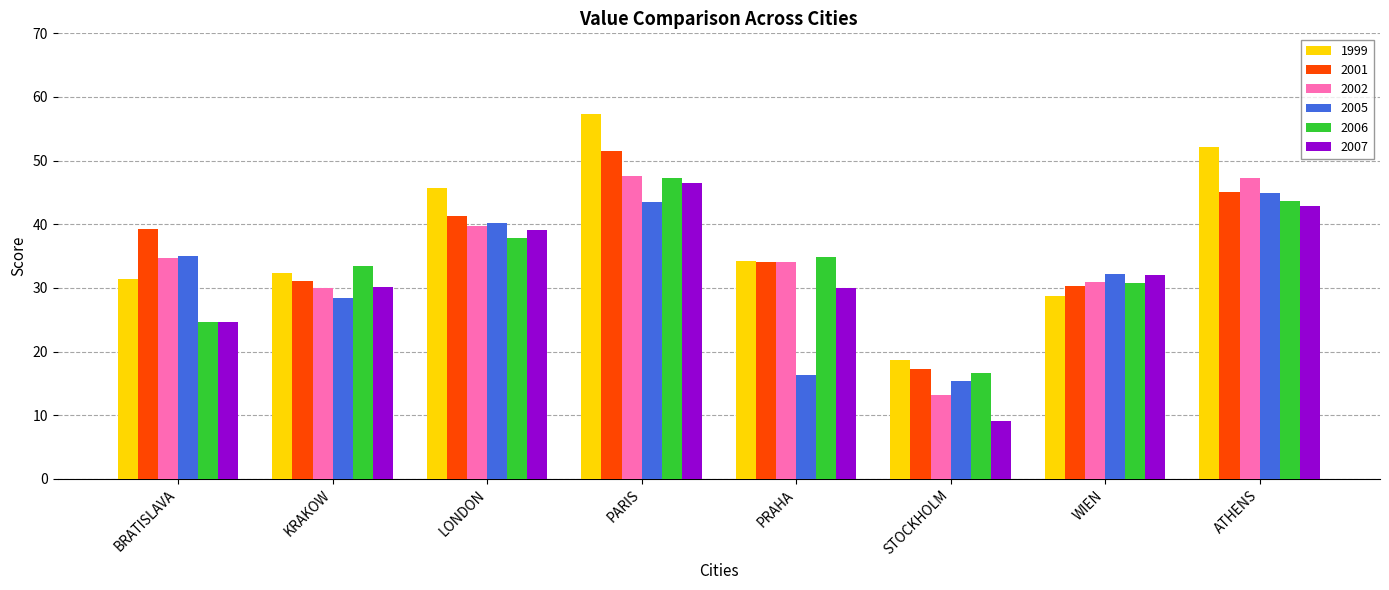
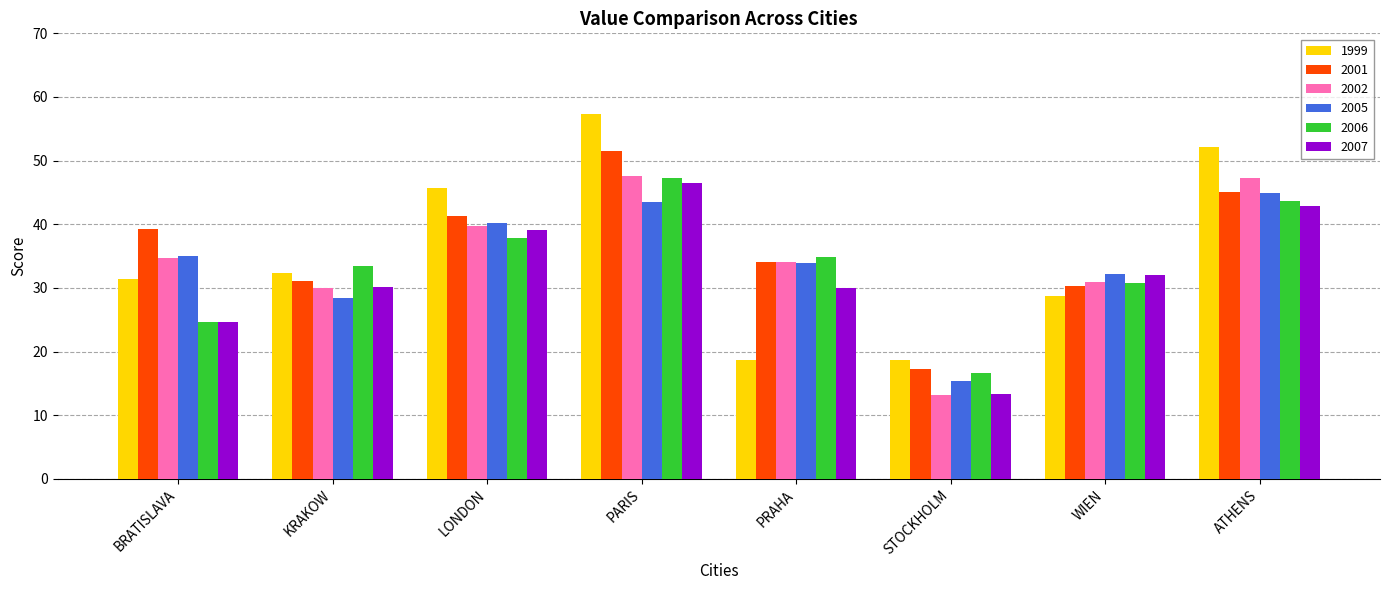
1999, PRAHA: 34 -> 19
2005, PRAHA: 16 -> 34
2007, STOCKHOLM: 9 -> 13
